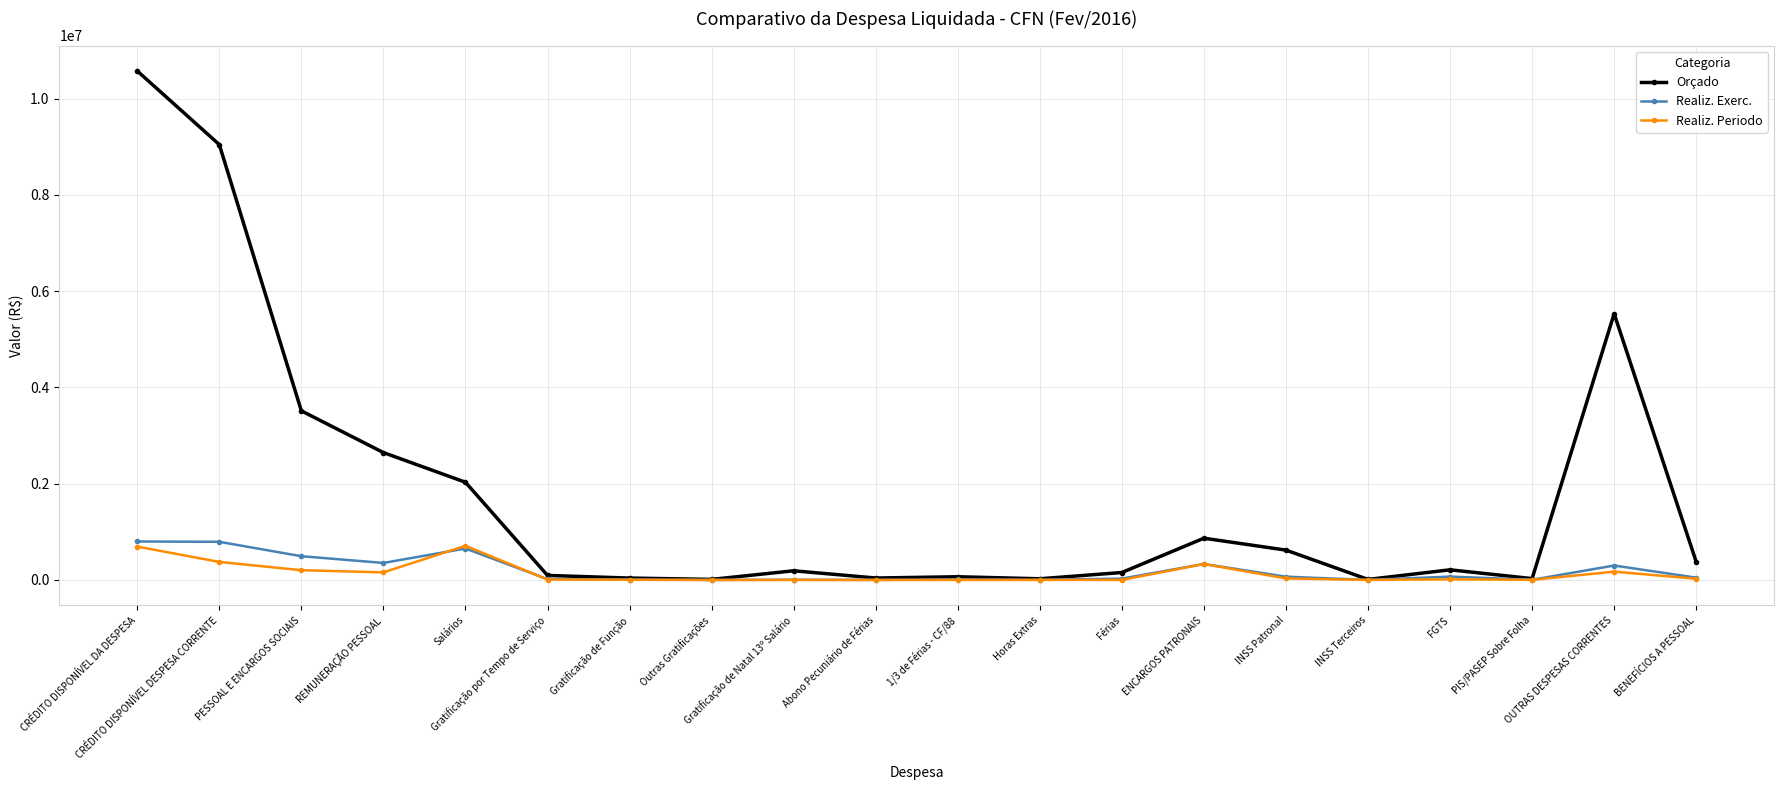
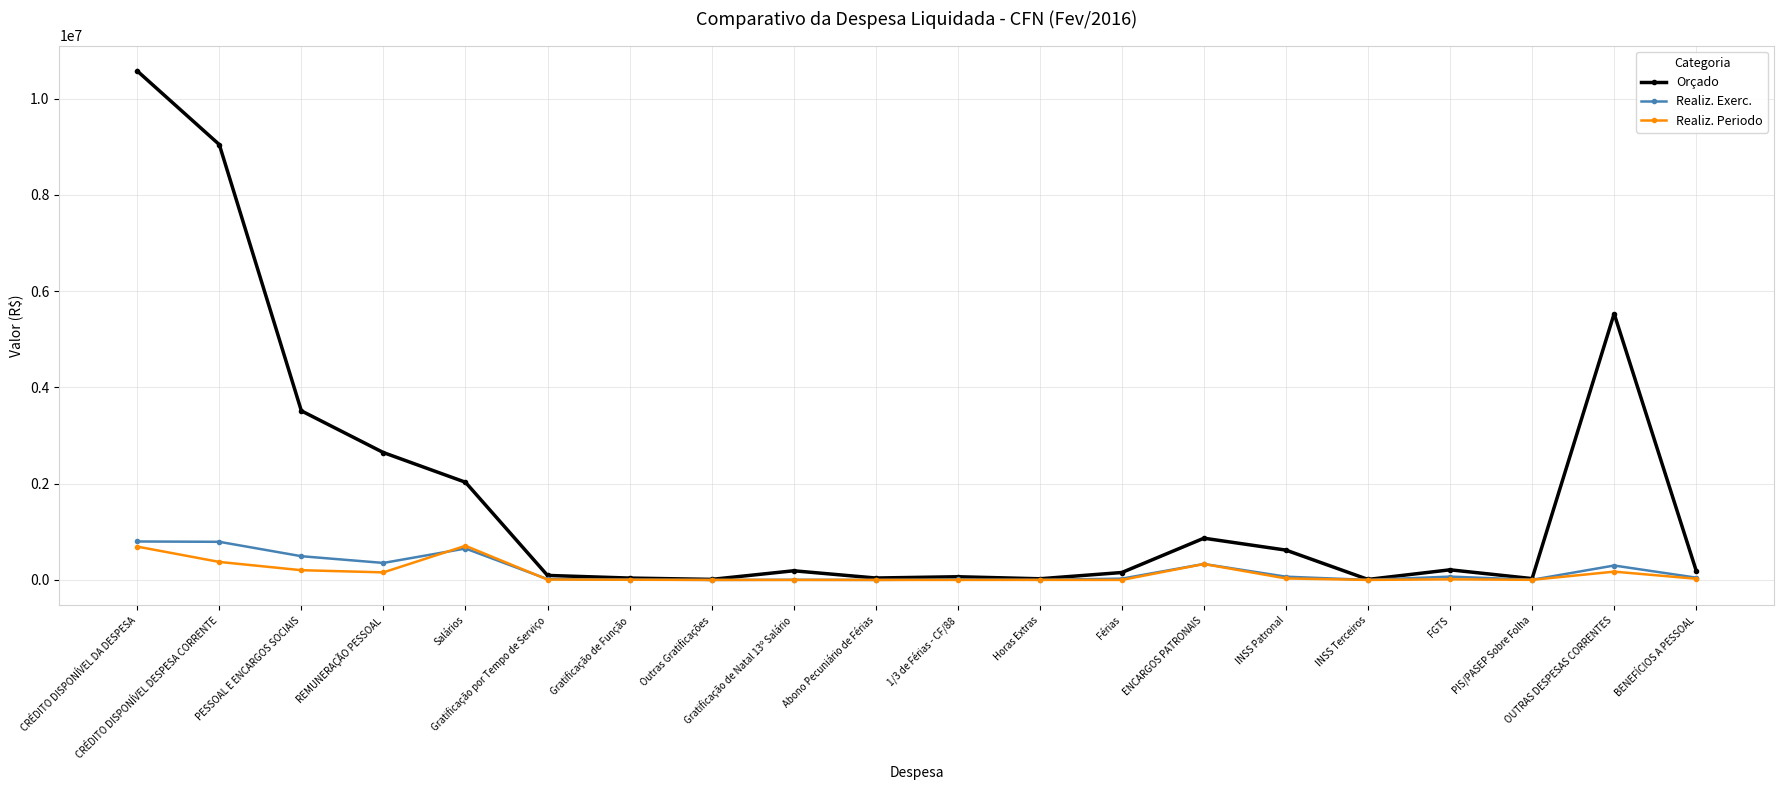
Orçado, BENEFÍCIOS A PESSOAL: 400000 -> 200000
